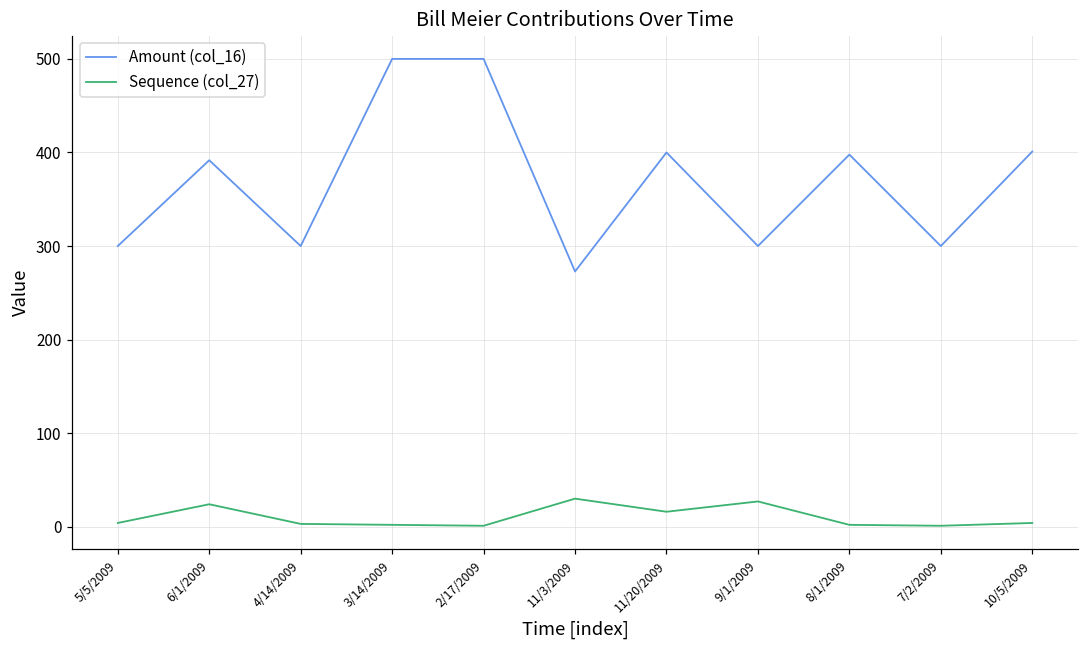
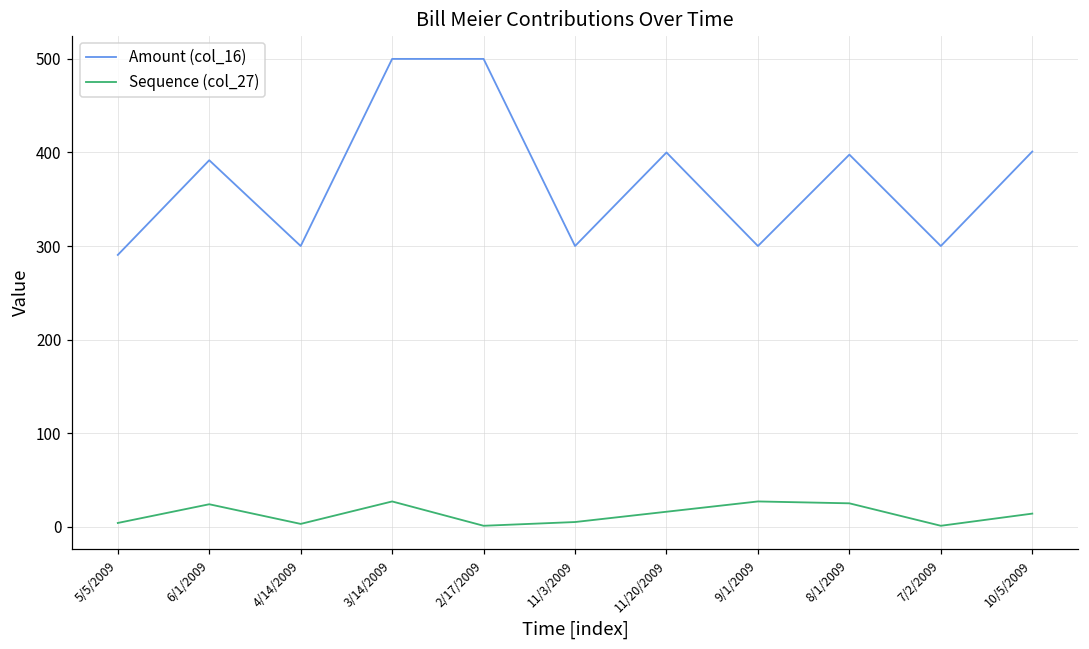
Amount (col_16), 5/5/2009: 300 -> 290
Sequence (col_27), 3/14/2009: 0 -> 30
Amount (col_16), 11/3/2009: 270 -> 300
Sequence (col_27), 11/3/2009: 30 -> 10
Sequence (col_27), 8/1/2009: 0 -> 30
Sequence (col_27), 10/5/2009: 0 -> 10
